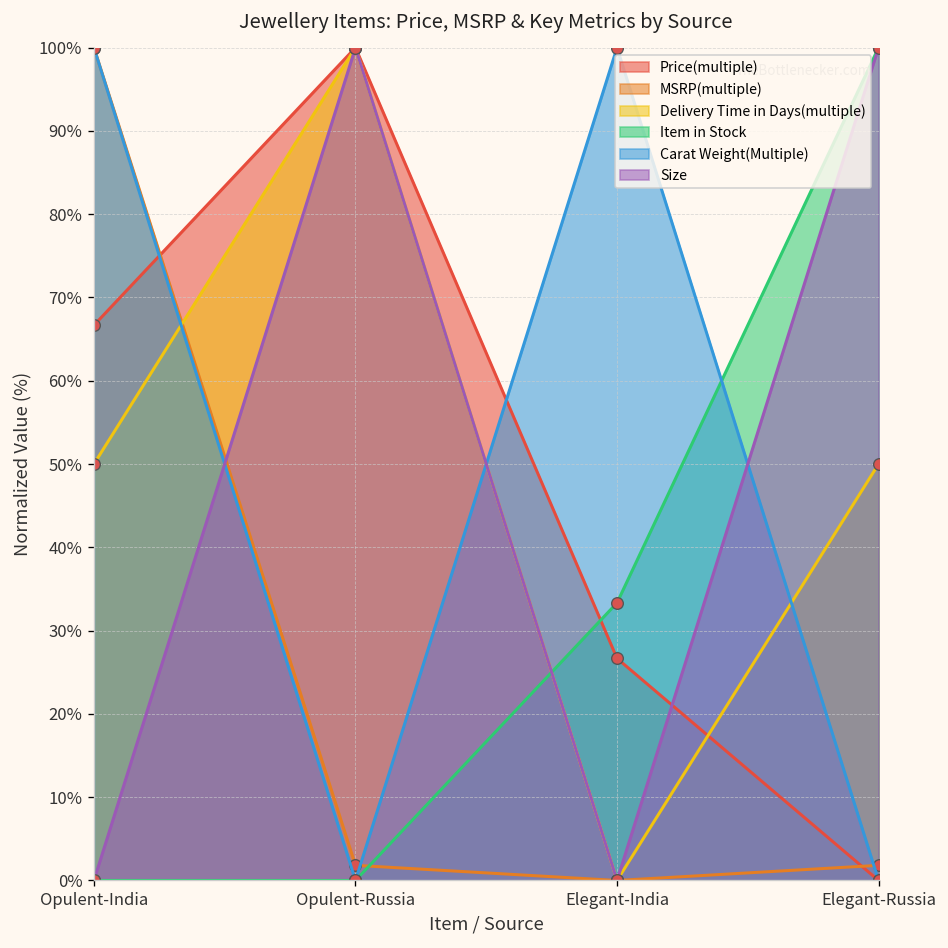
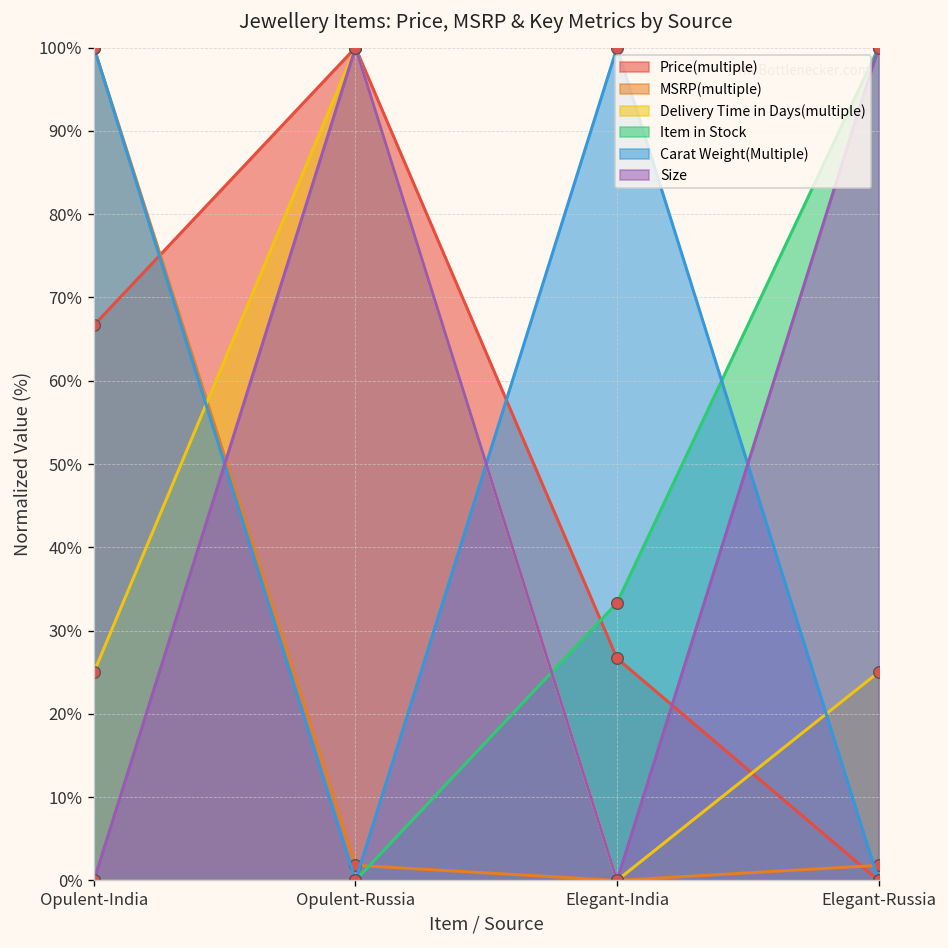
Delivery Time in Days(multiple), Opulent-India: 50% -> 25%
Delivery Time in Days(multiple), Elegant-Russia: 50% -> 25%
